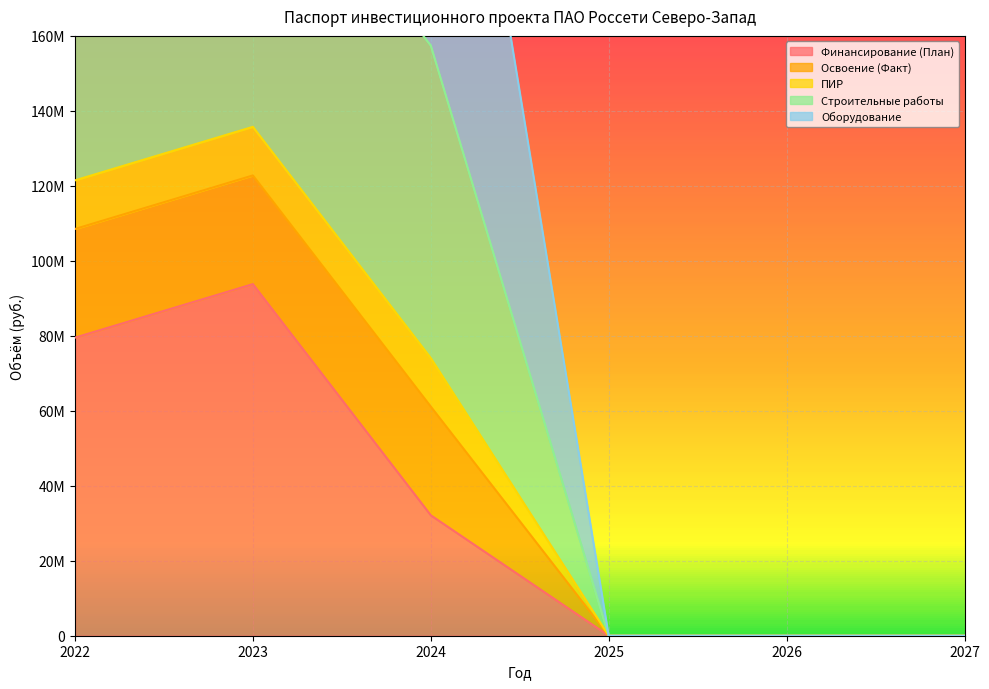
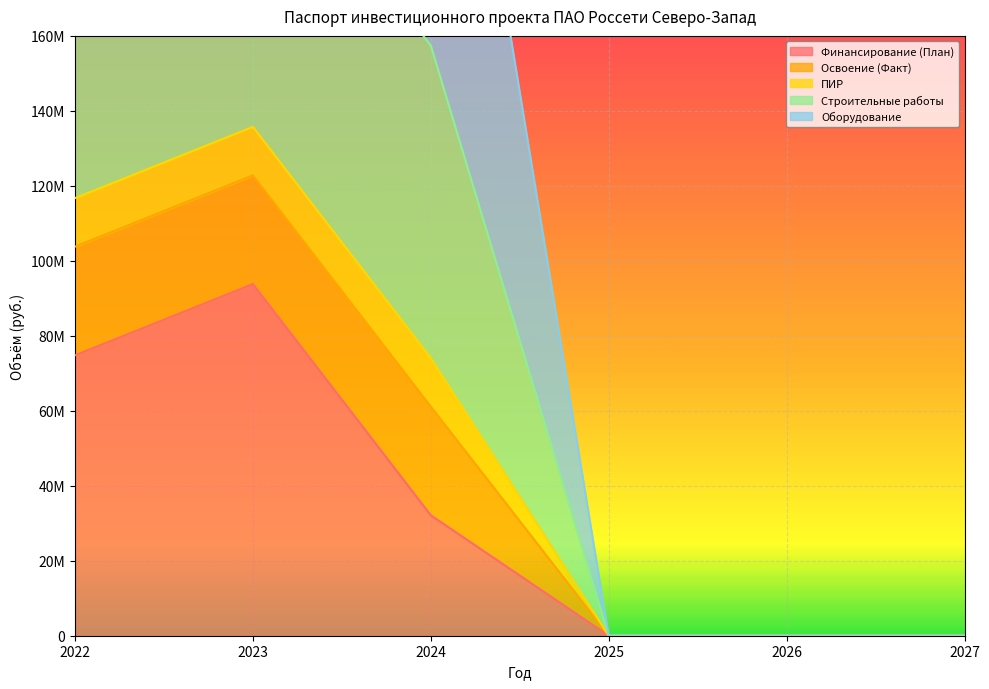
Финансирование (План), 2022: 80000000 -> 75000000
